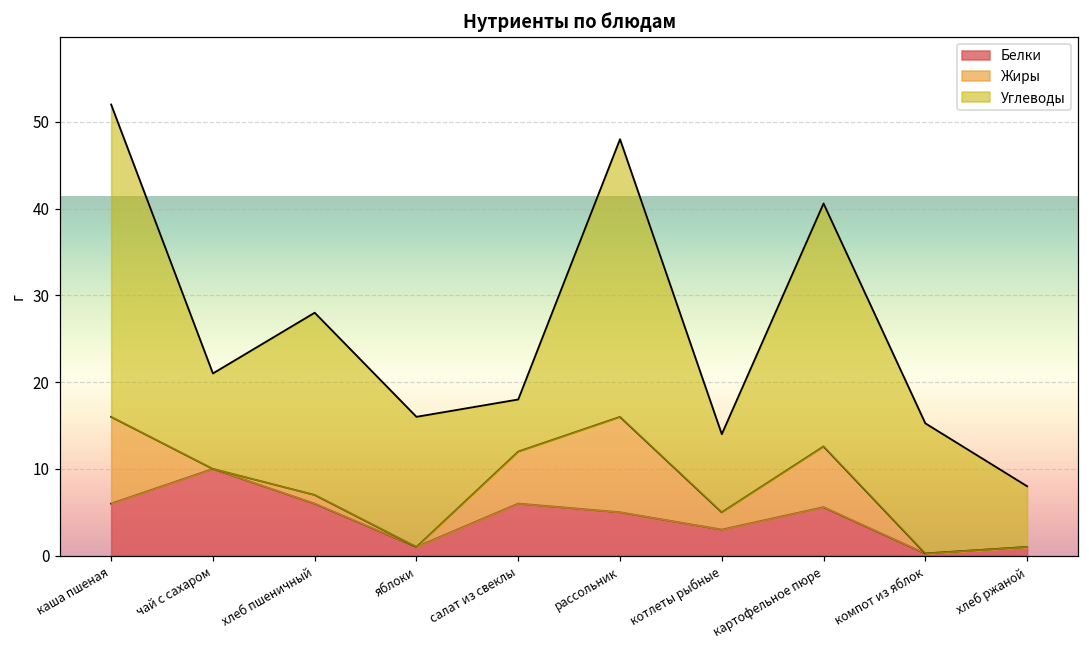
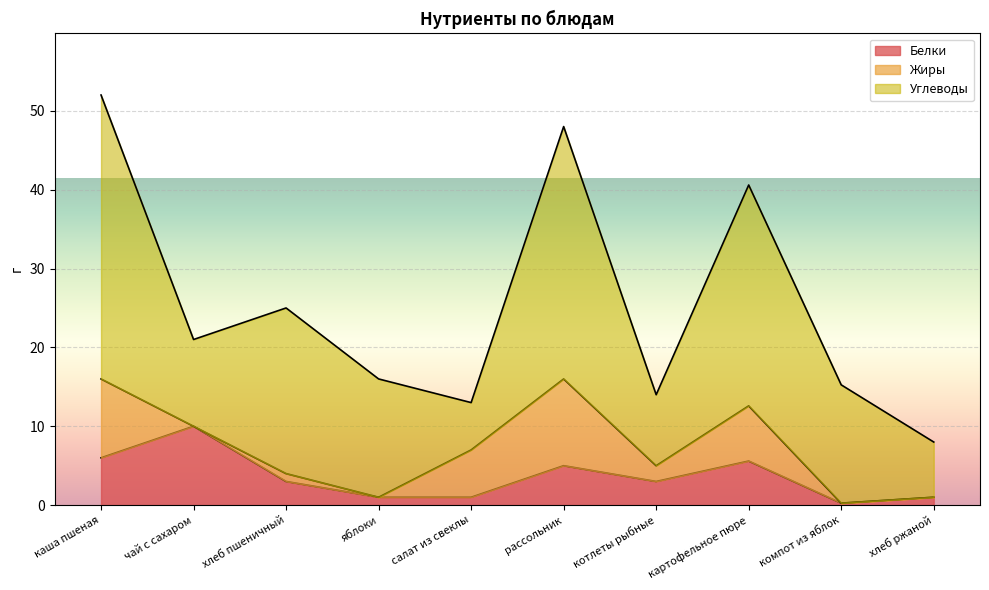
Белки, хлеб пшеничный: 6 -> 3
Белки, салат из свеклы: 6 -> 1
